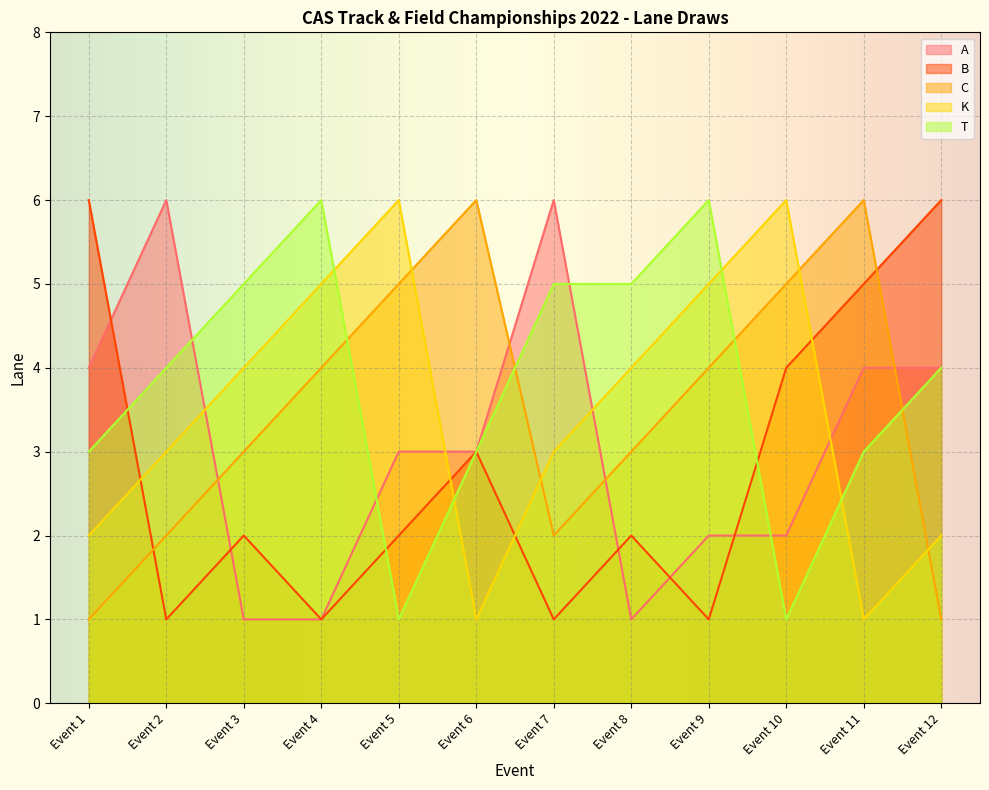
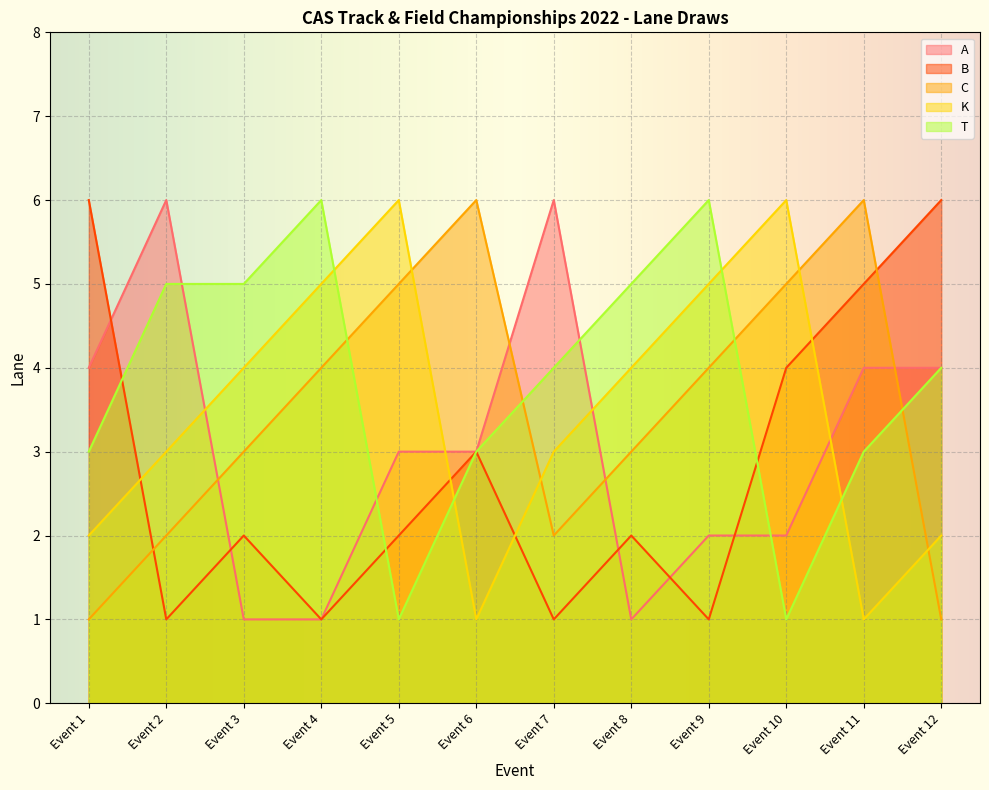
T, Event 2: 4 -> 5
T, Event 7: 5 -> 4
